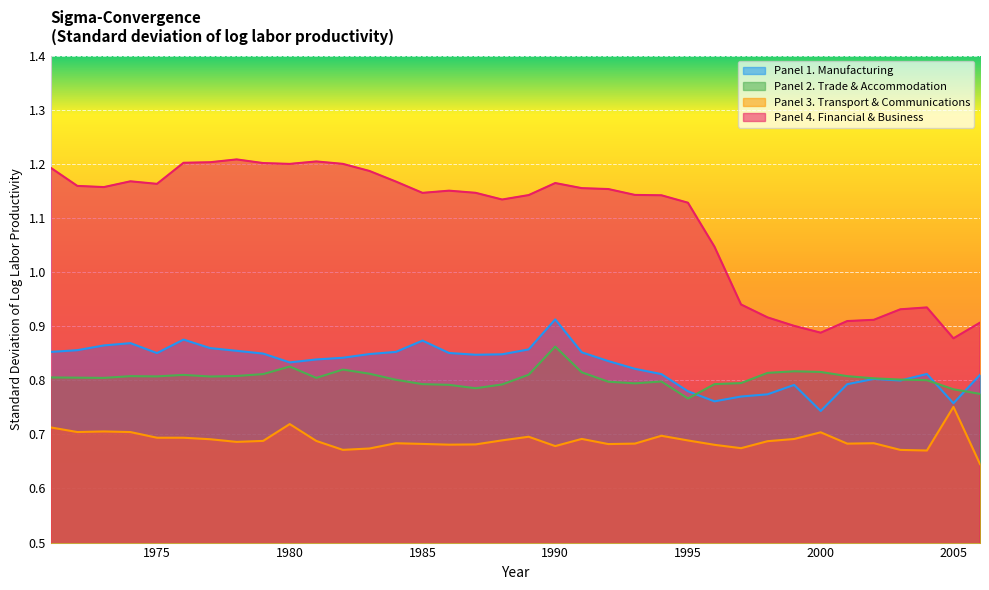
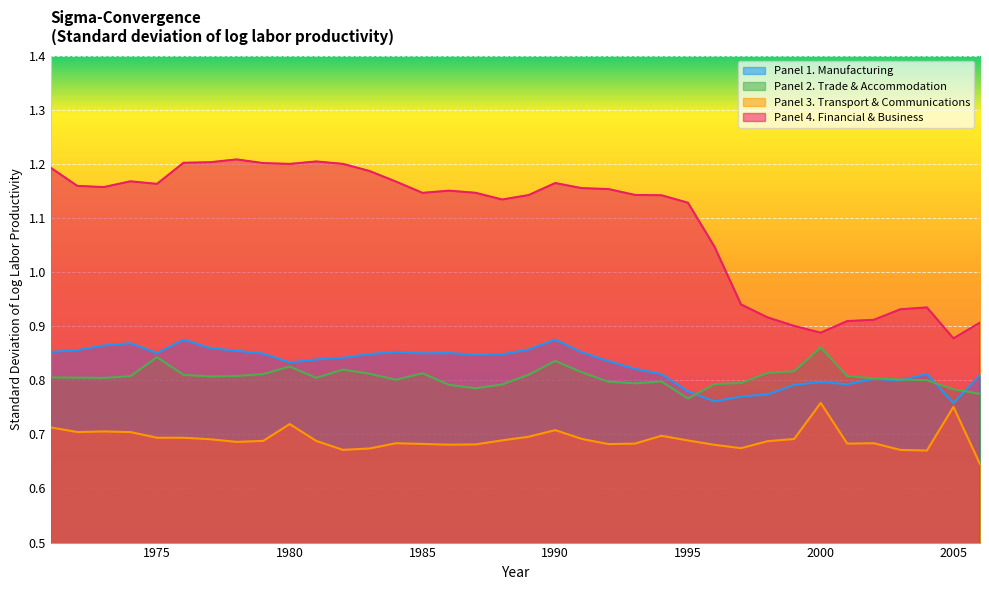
Panel 2. Trade & Accommodation, 1975: 0.81 -> 0.84
Panel 1. Manufacturing, 1985: 0.87 -> 0.85
Panel 2. Trade & Accommodation, 1985: 0.79 -> 0.81
Panel 1. Manufacturing, 1990: 0.91 -> 0.88
Panel 2. Trade & Accommodation, 1990: 0.86 -> 0.84
Panel 3. Transport & Communications, 1990: 0.68 -> 0.71
Panel 1. Manufacturing, 2000: 0.74 -> 0.80
Panel 2. Trade & Accommodation, 2000: 0.82 -> 0.86
Panel 3. Transport & Communications, 2000: 0.70 -> 0.76
